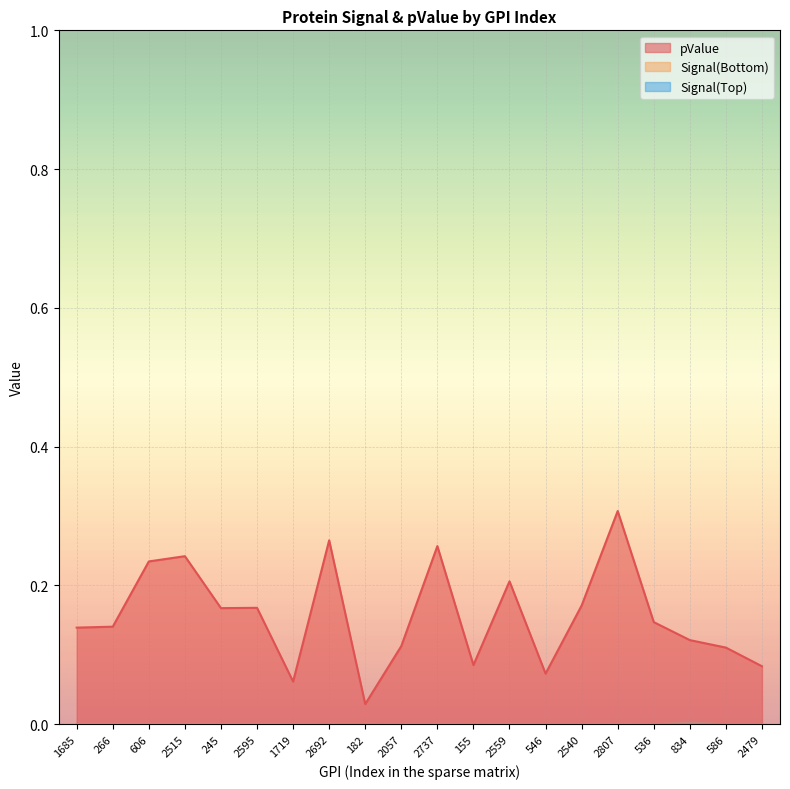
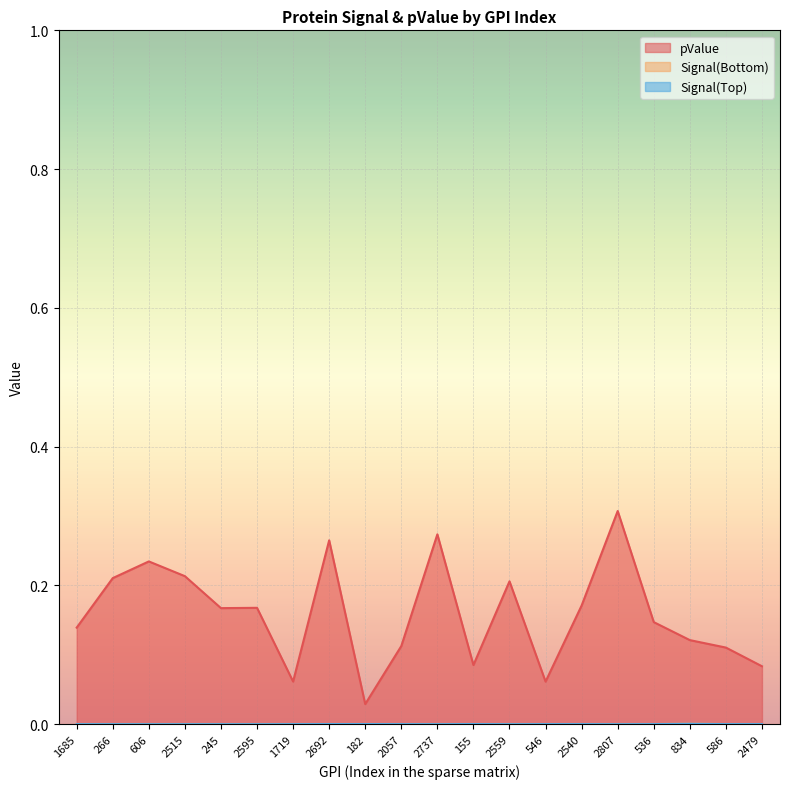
pValue, 266: 0.14 -> 0.21
pValue, 2515: 0.24 -> 0.21
pValue, 2737: 0.26 -> 0.27
pValue, 546: 0.07 -> 0.06
